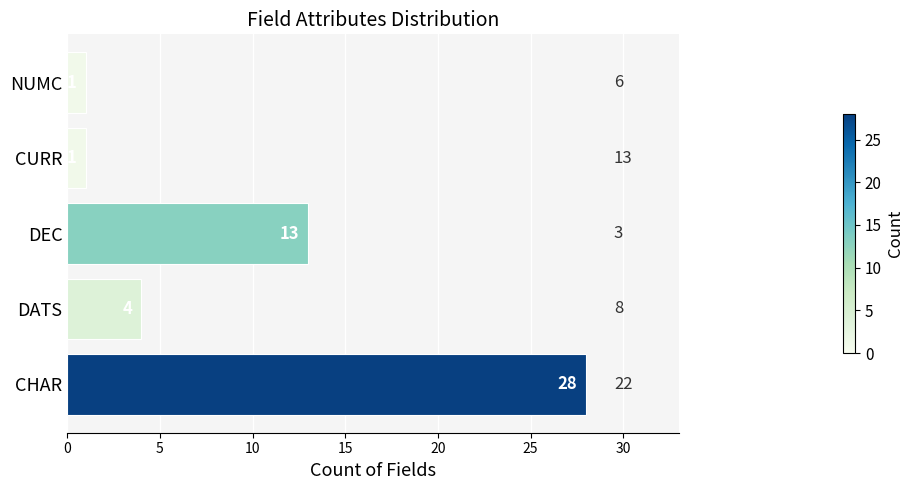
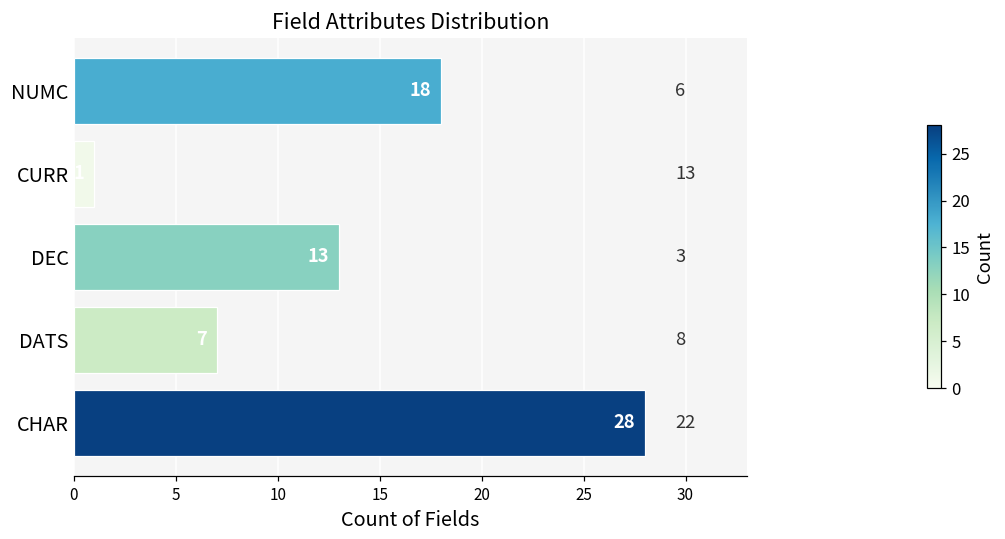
NUMC: 1 -> 18
DATS: 4 -> 7
